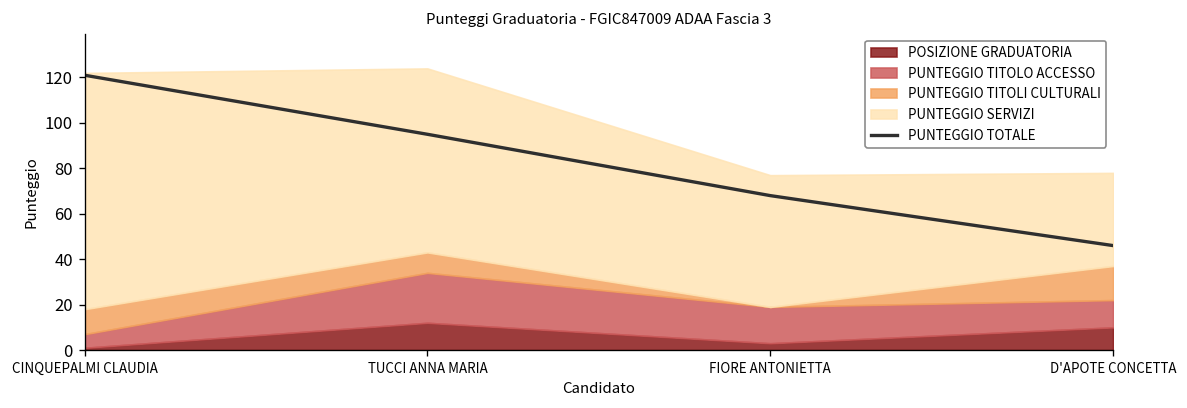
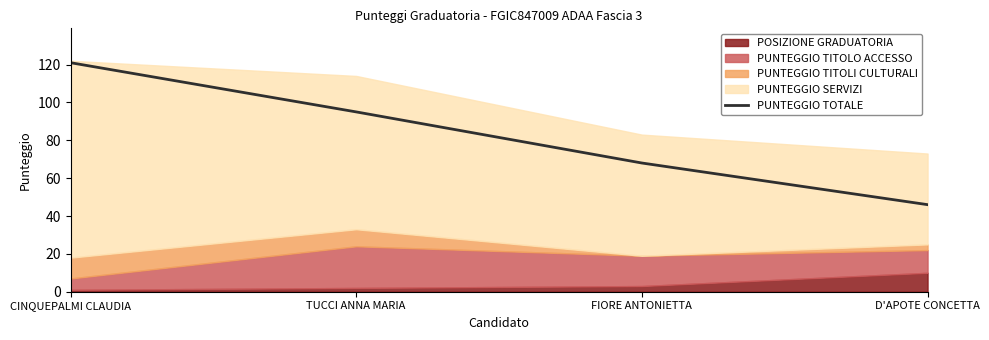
POSIZIONE GRADUATORIA, TUCCI ANNA MARIA: 12 -> 2
PUNTEGGIO SERVIZI, FIORE ANTONIETTA: 58 -> 64
PUNTEGGIO TITOLI CULTURALI, D'APOTE CONCETTA: 15 -> 3
PUNTEGGIO SERVIZI, D'APOTE CONCETTA: 41 -> 48
